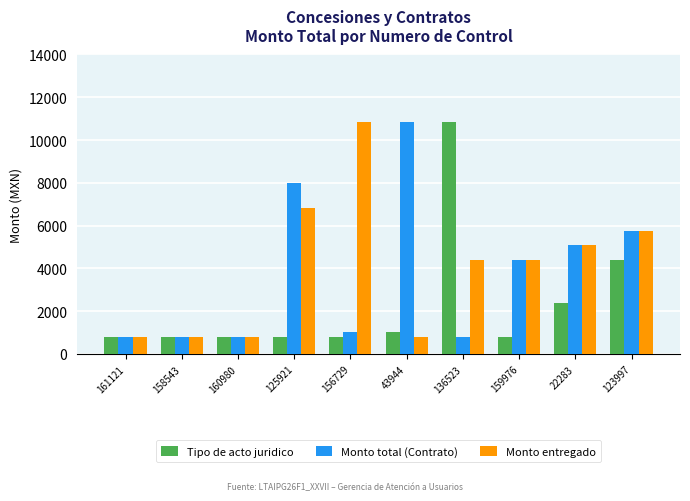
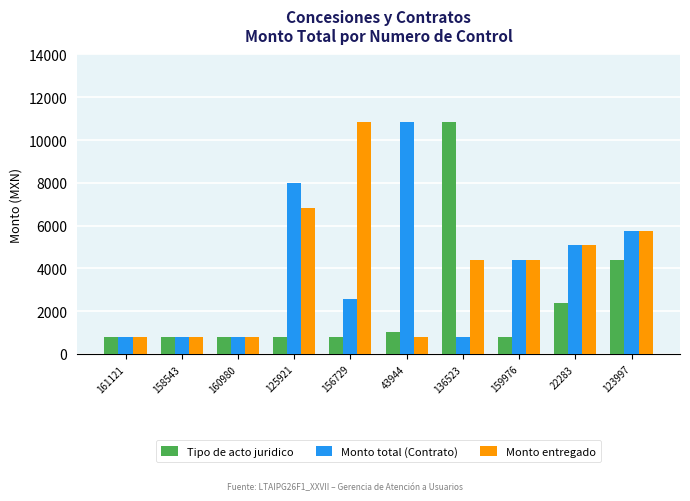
Monto total (Contrato), 156729: 1000 -> 2600
